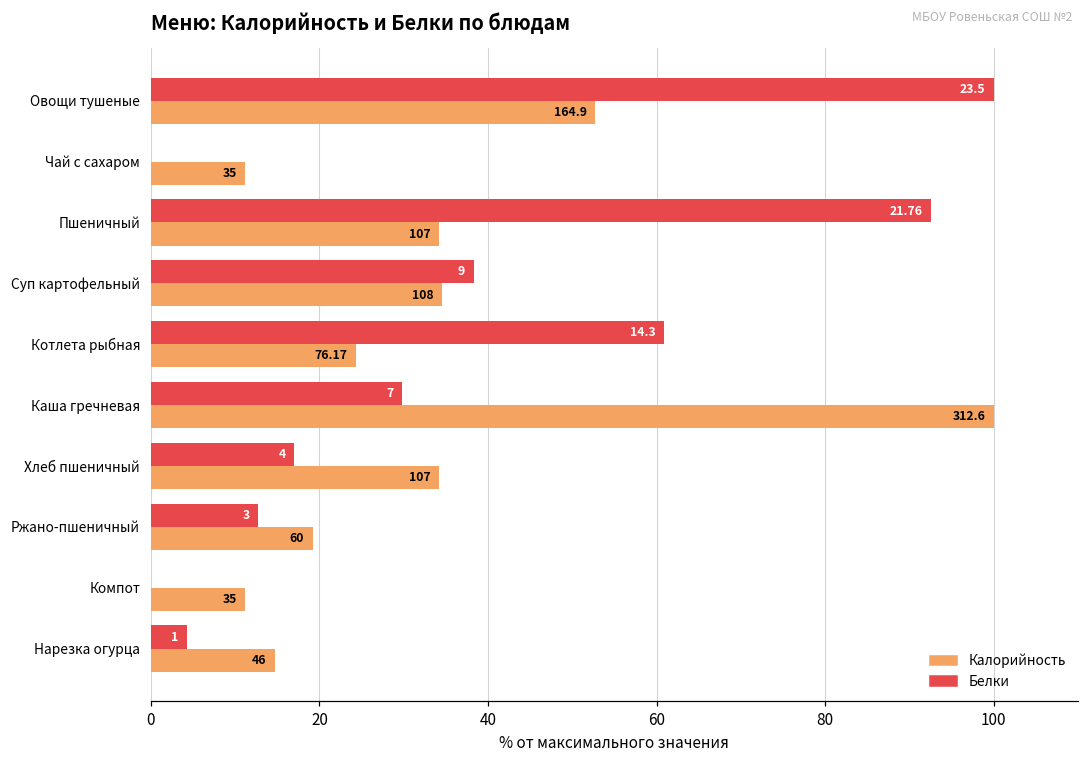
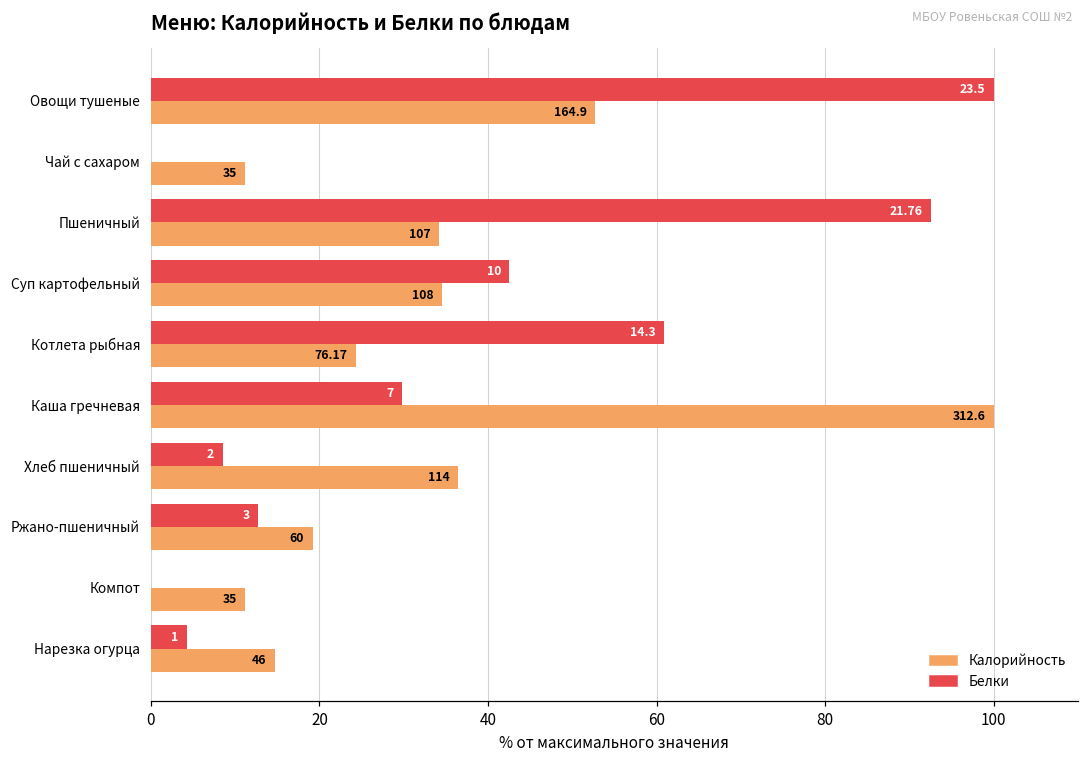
Белки, Суп картофельный: 9 -> 10
Белки, Хлеб пшеничный: 4 -> 2
Калорийность, Хлеб пшеничный: 107 -> 114
